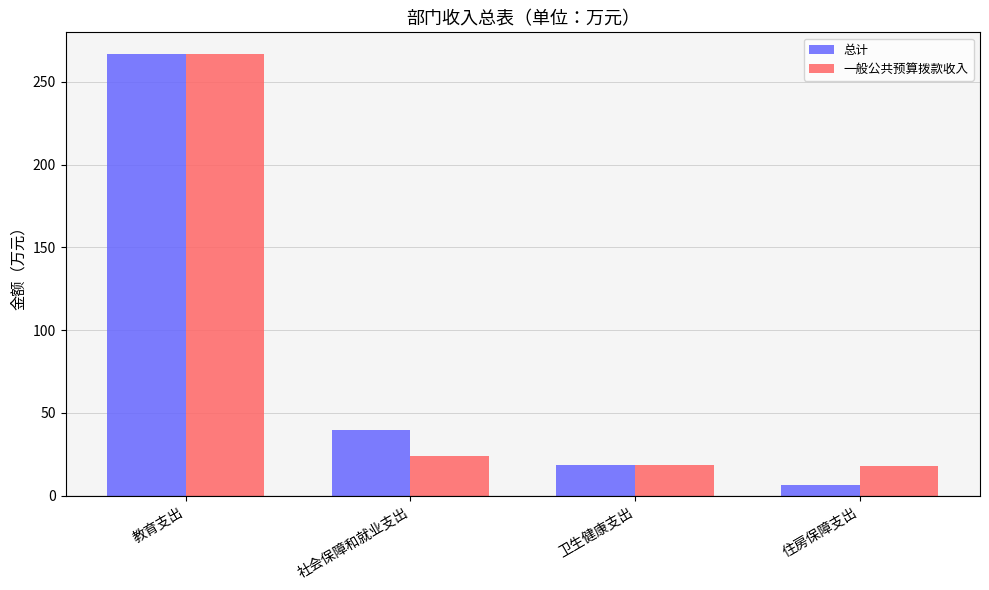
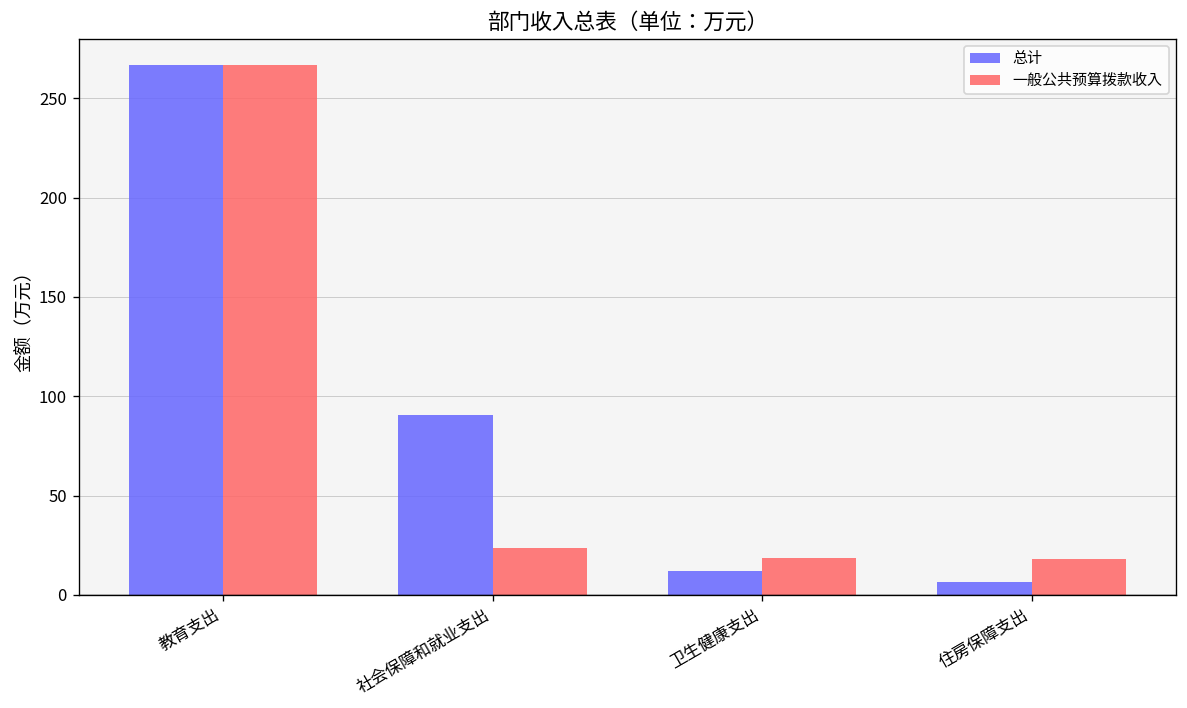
总计, 社会保障和就业支出: 40 -> 91
总计, 卫生健康支出: 18 -> 12
